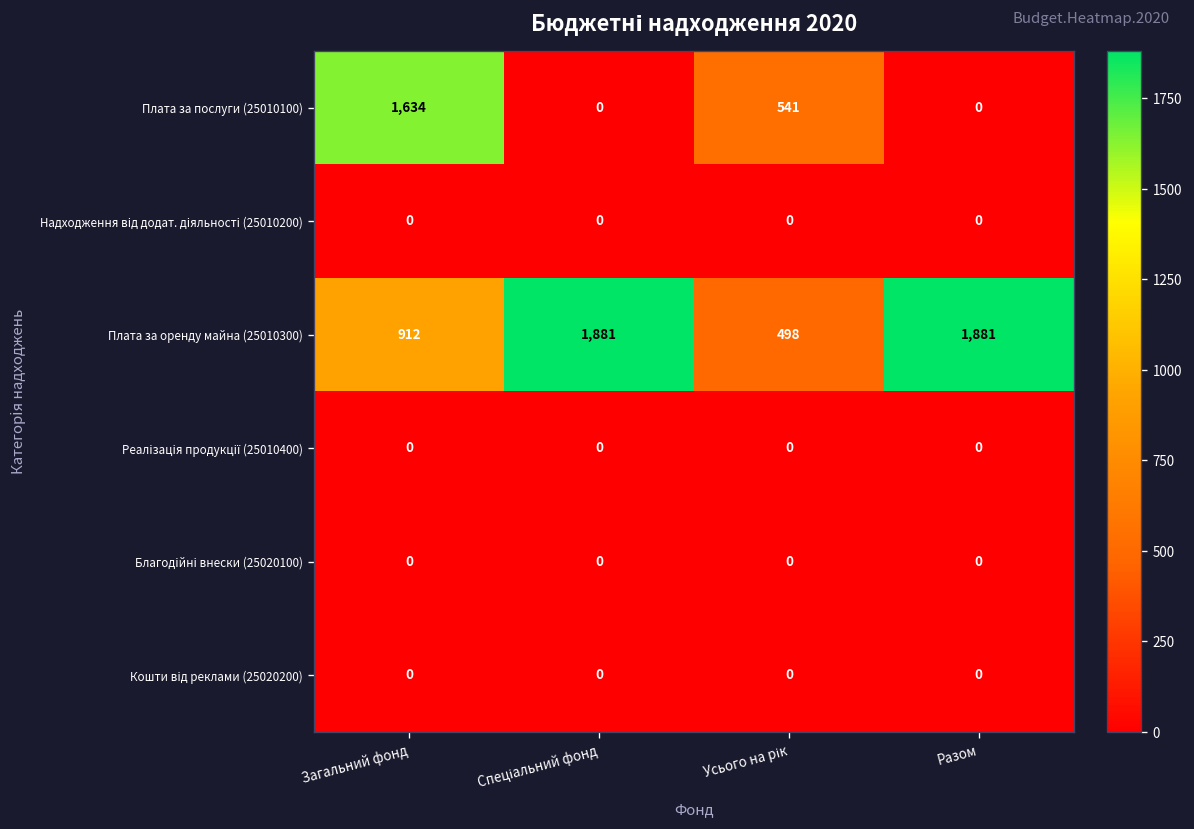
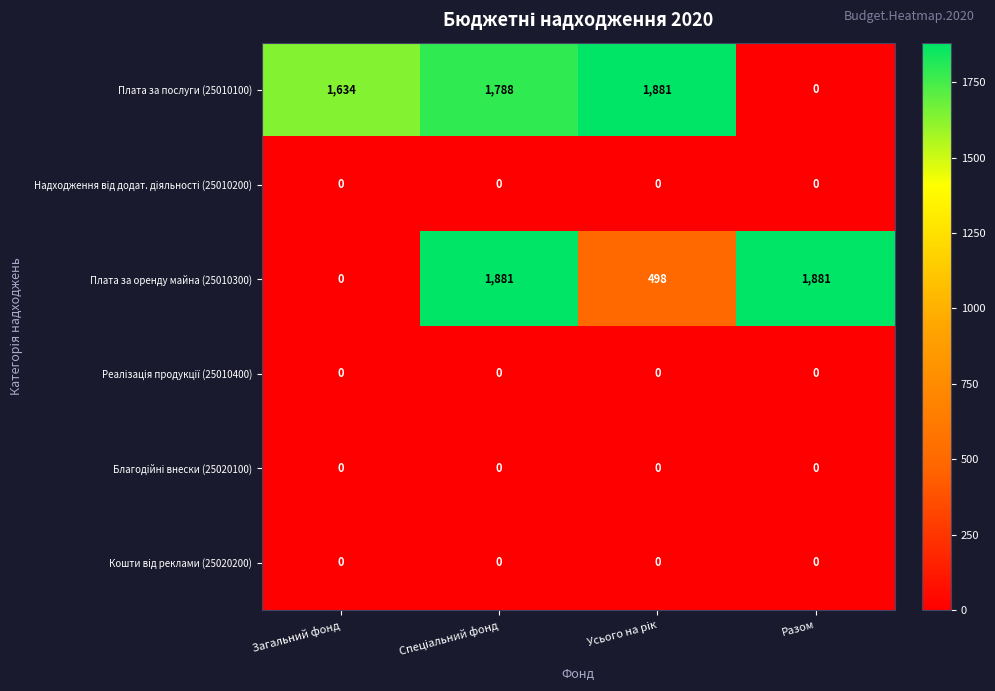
Плата за послуги (25010100), Спеціальний фонд: 0 -> 1,788
Плата за послуги (25010100), Усього на рік: 541 -> 1,881
Плата за оренду майна (25010300), Загальний фонд: 912 -> 0
